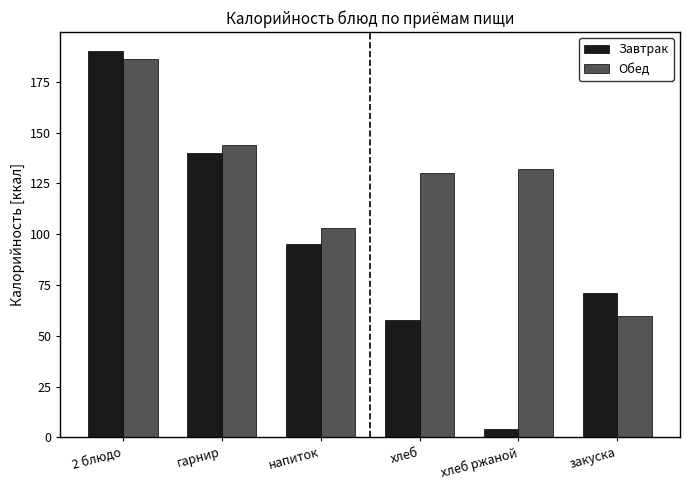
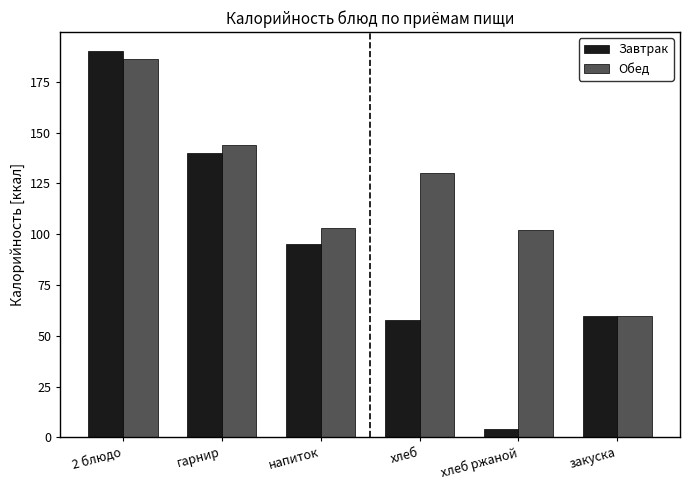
Обед, хлеб ржаной: 132 -> 102
Завтрак, закуска: 71 -> 60
